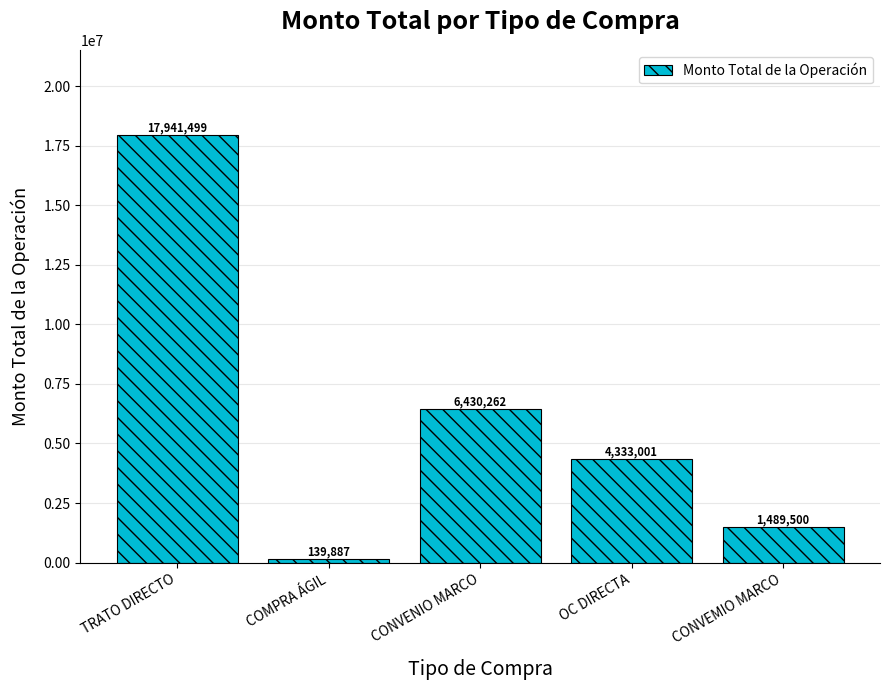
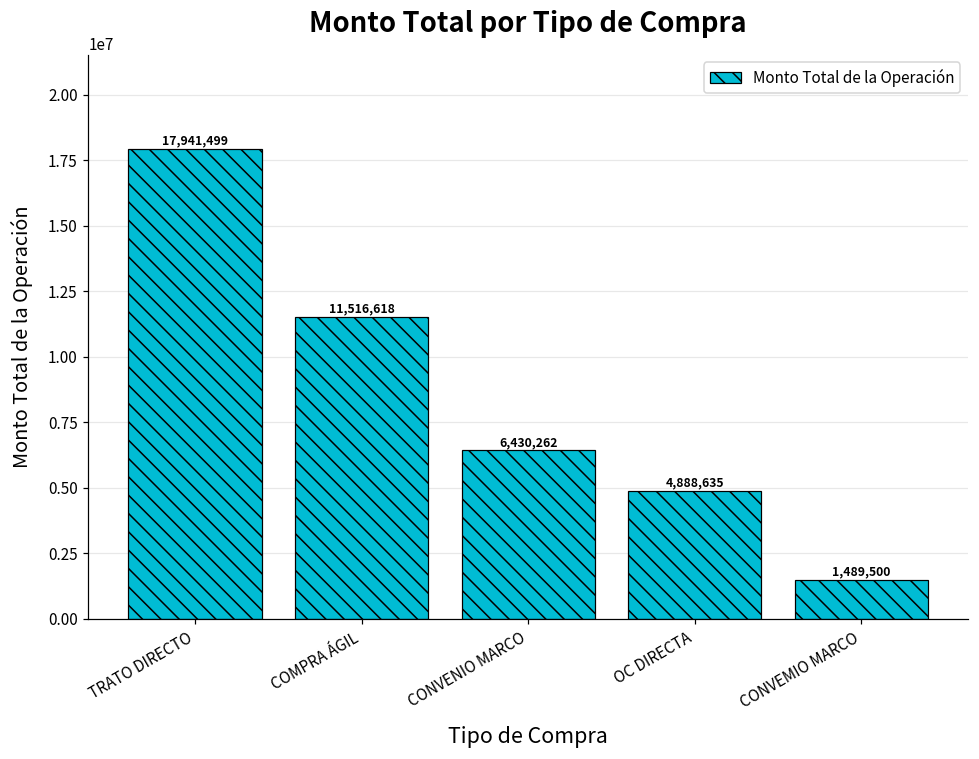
COMPRA ÁGIL: 139,887 -> 11,516,618
OC DIRECTA: 4,333,001 -> 4,888,635
